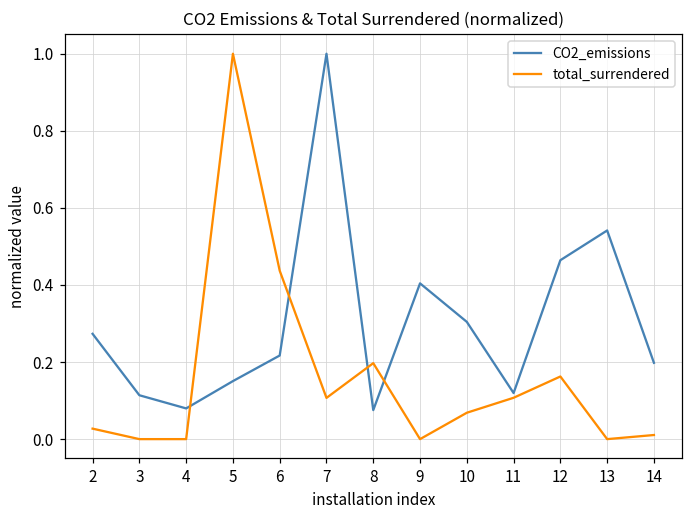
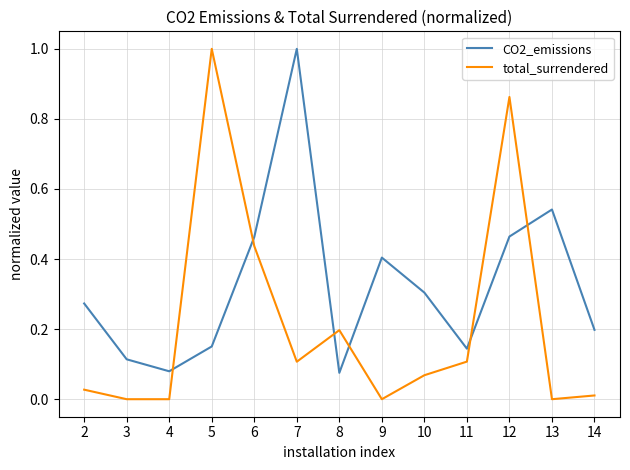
CO2_emissions, 6: 0.22 -> 0.46
CO2_emissions, 11: 0.12 -> 0.14
total_surrendered, 12: 0.16 -> 0.86
